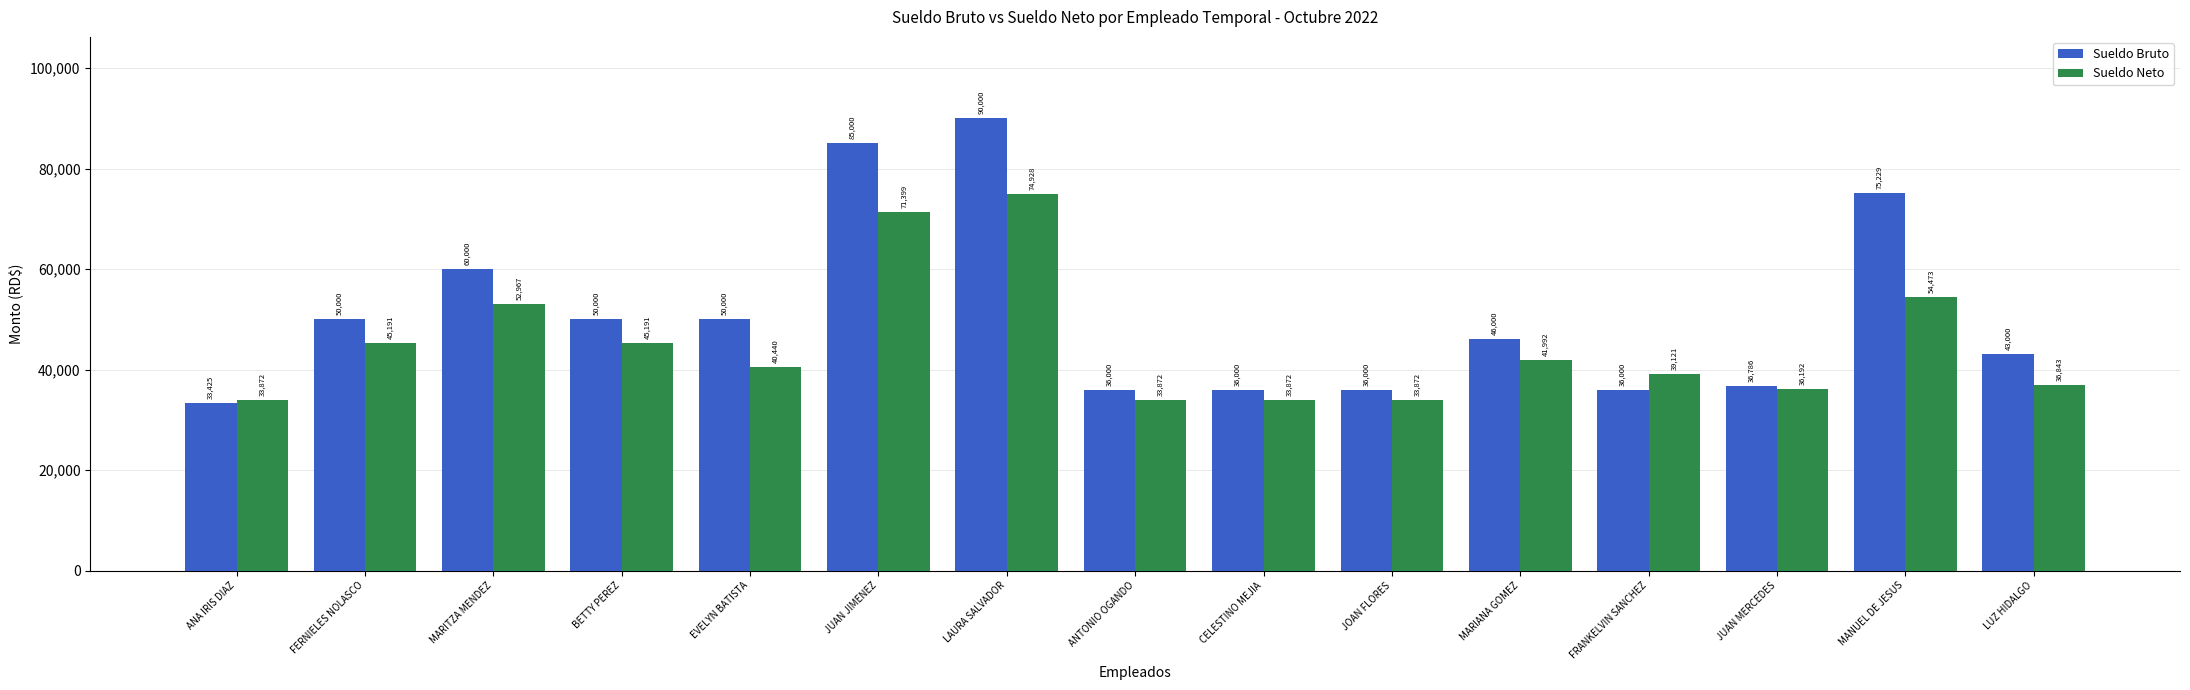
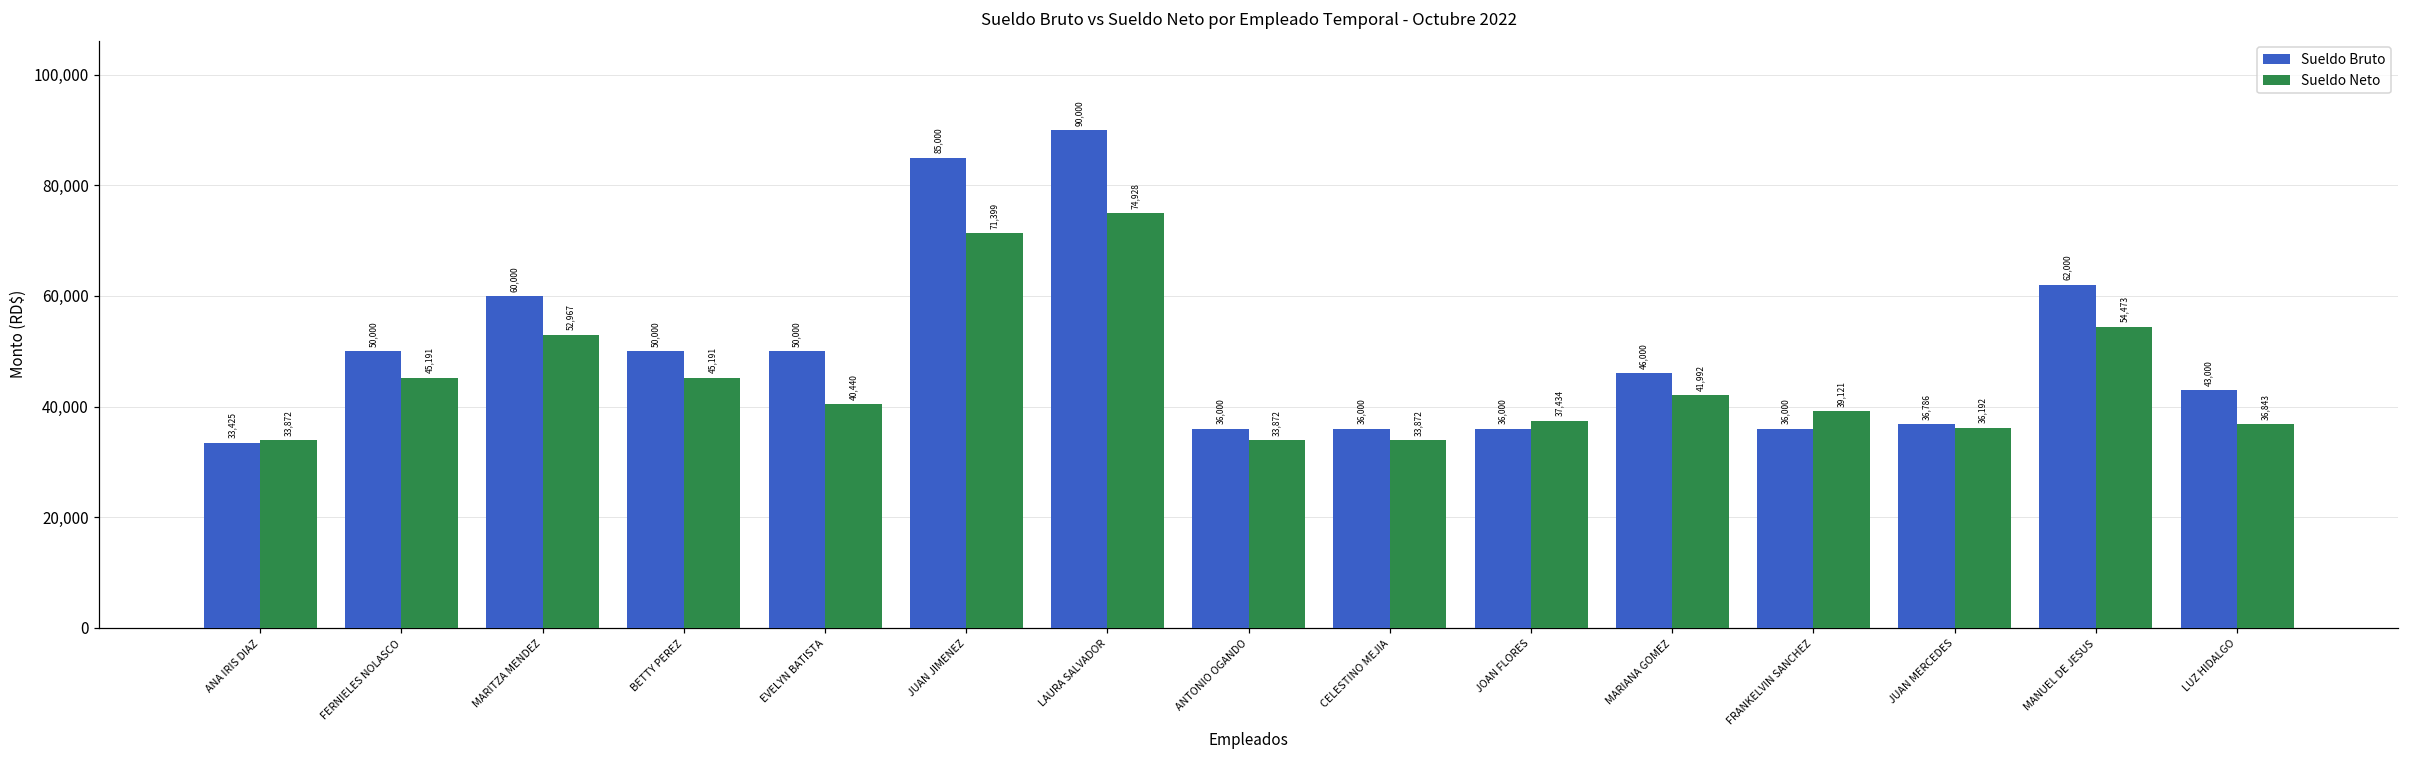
Sueldo Neto, JOAN FLORES: 33,872 -> 37,434
Sueldo Bruto, MANUEL DE JESUS: 75,229 -> 62,000
